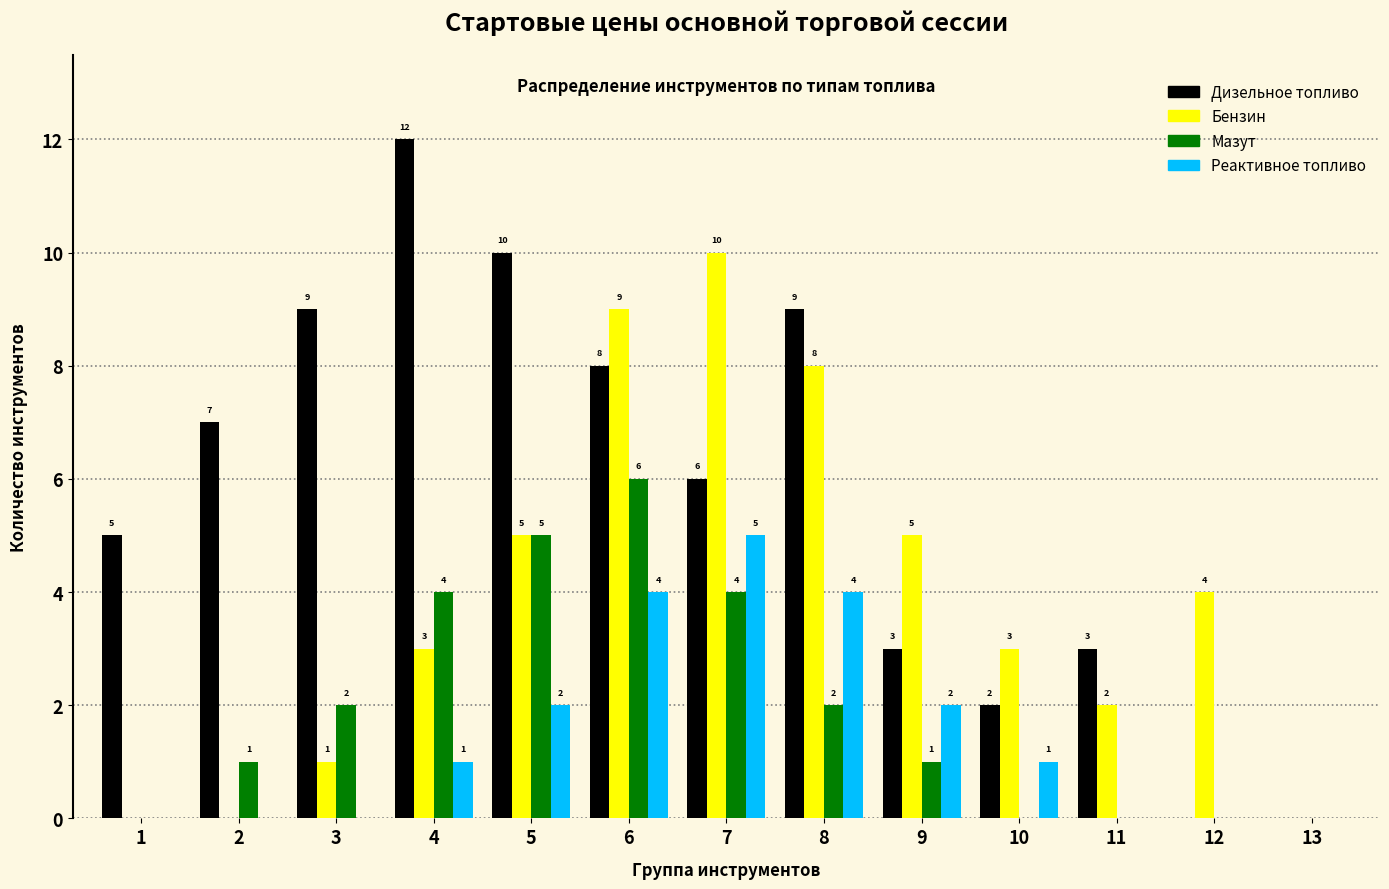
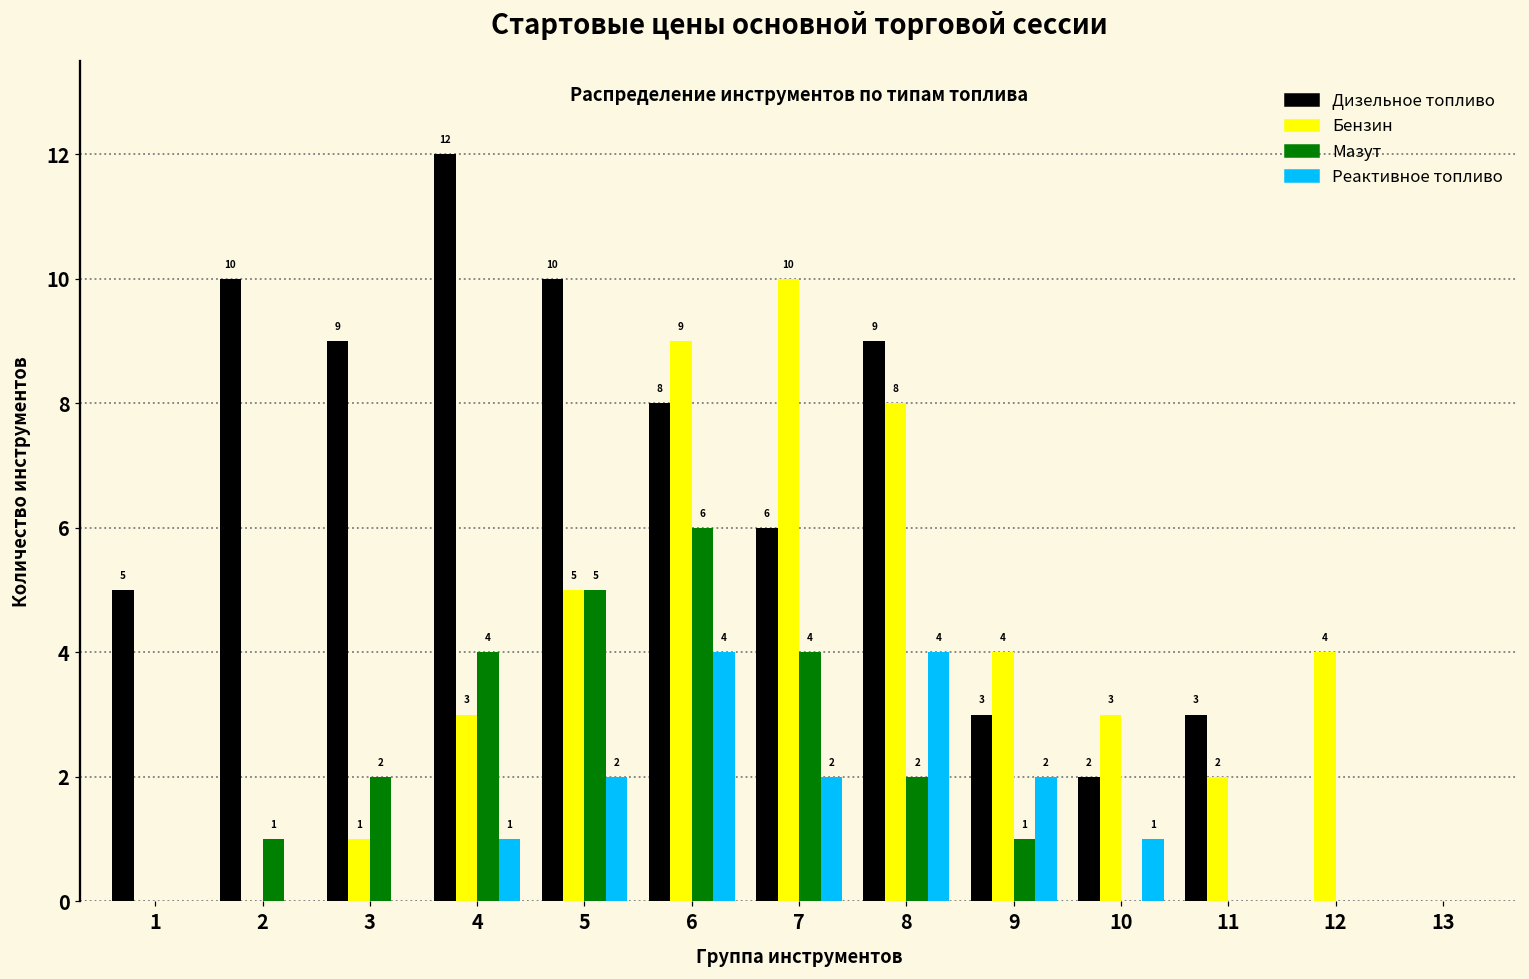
Дизельное топливо, 2: 7 -> 10
Реактивное топливо, 7: 5 -> 2
Бензин, 9: 5 -> 4
